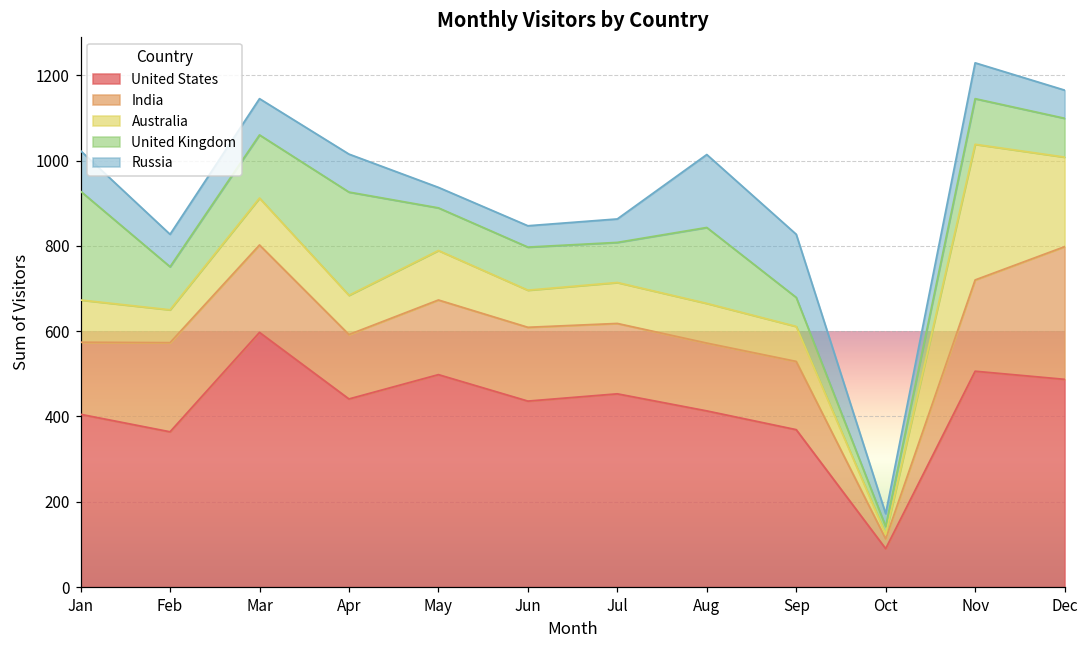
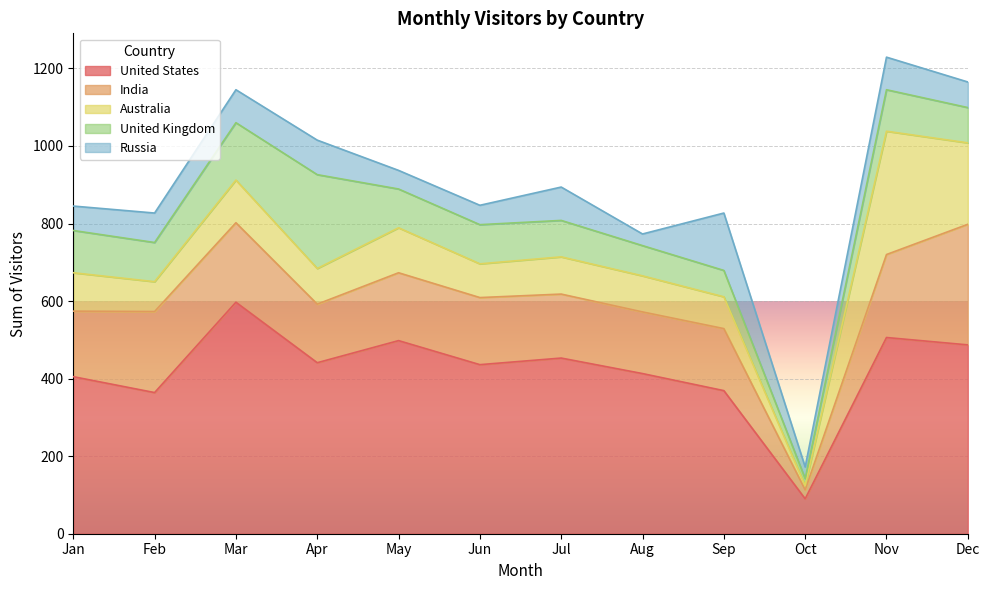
United Kingdom, Jan: 260 -> 110
Russia, Jan: 100 -> 60
Russia, Jul: 60 -> 90
United Kingdom, Aug: 180 -> 80
Russia, Aug: 170 -> 30
